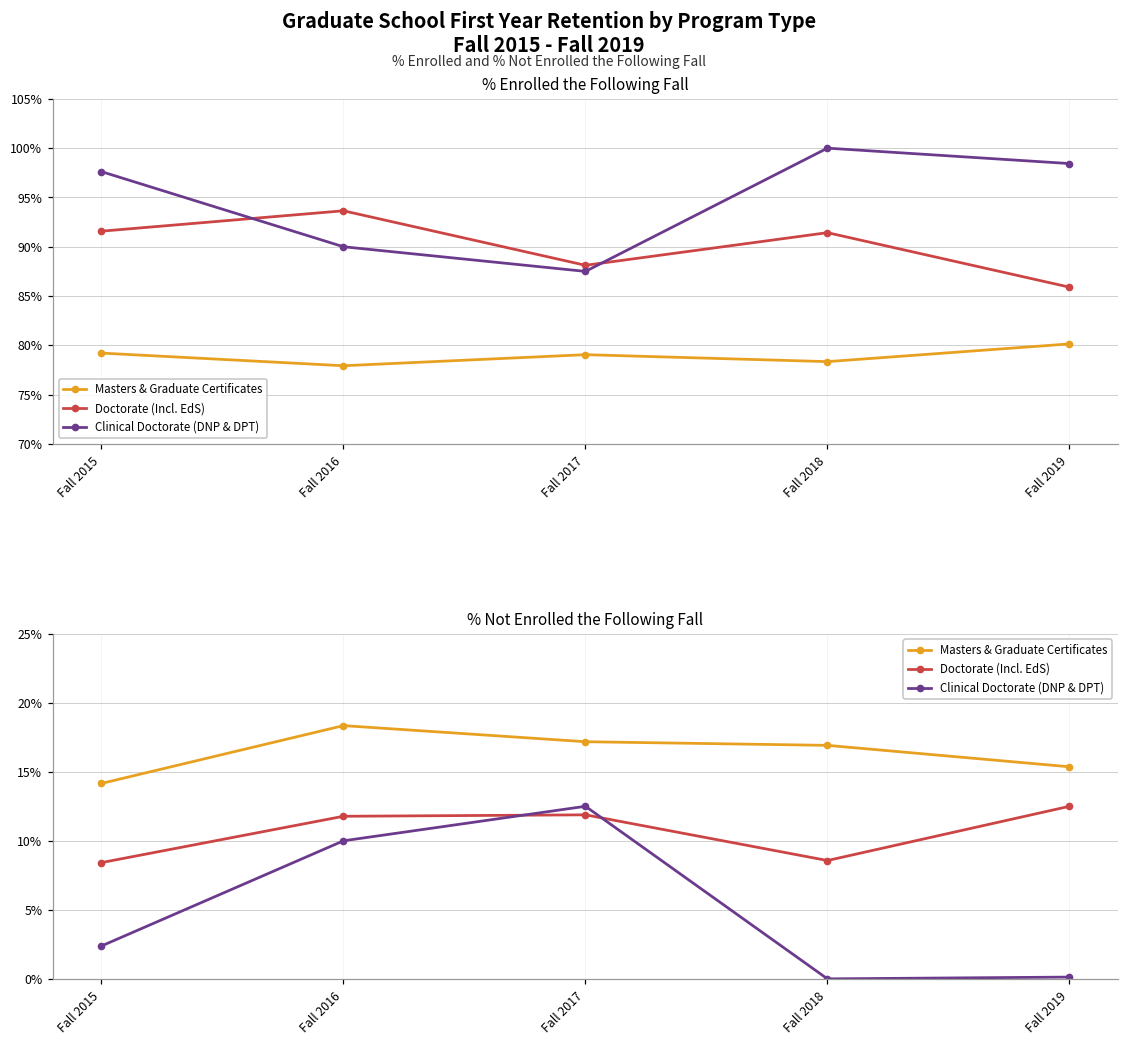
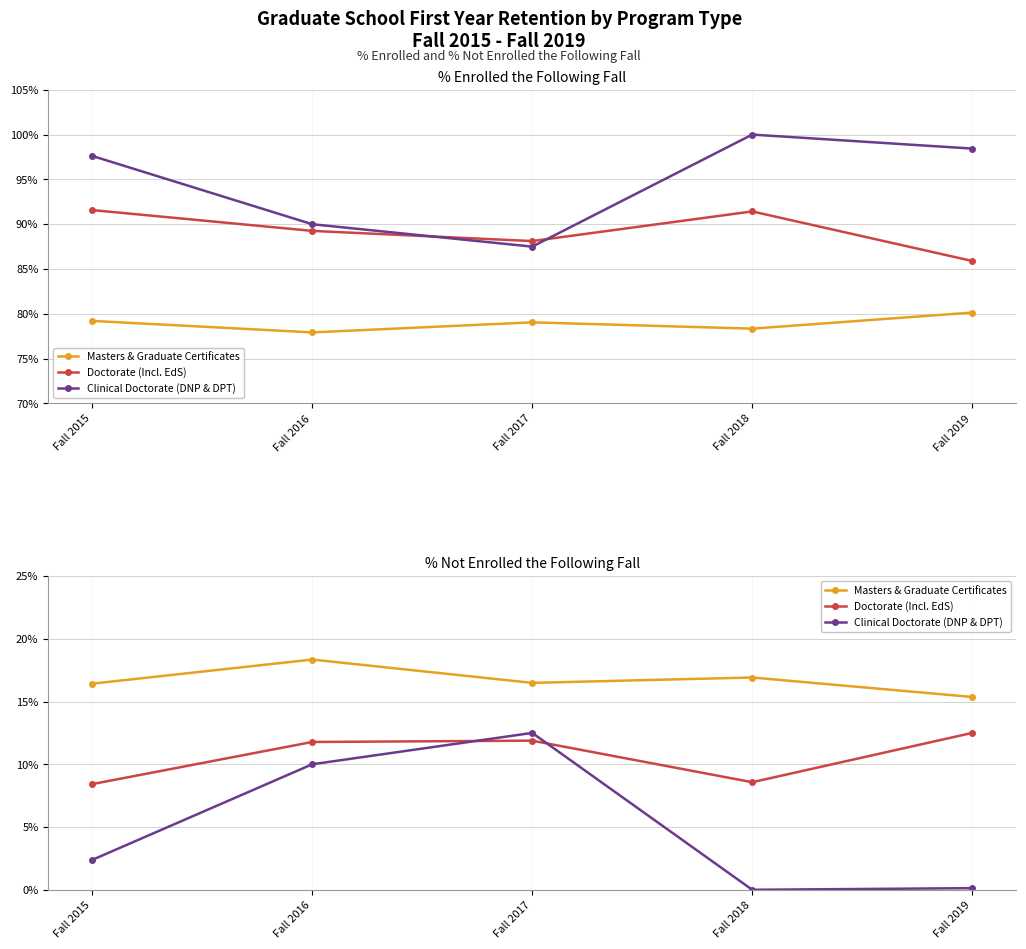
% Enrolled the Following Fall, Doctorate (Incl. EdS), Fall 2016: 94% -> 89%
% Not Enrolled the Following Fall, Masters & Graduate Certificates, Fall 2015: 14.2% -> 16.4%
% Not Enrolled the Following Fall, Masters & Graduate Certificates, Fall 2017: 17.2% -> 16.5%
